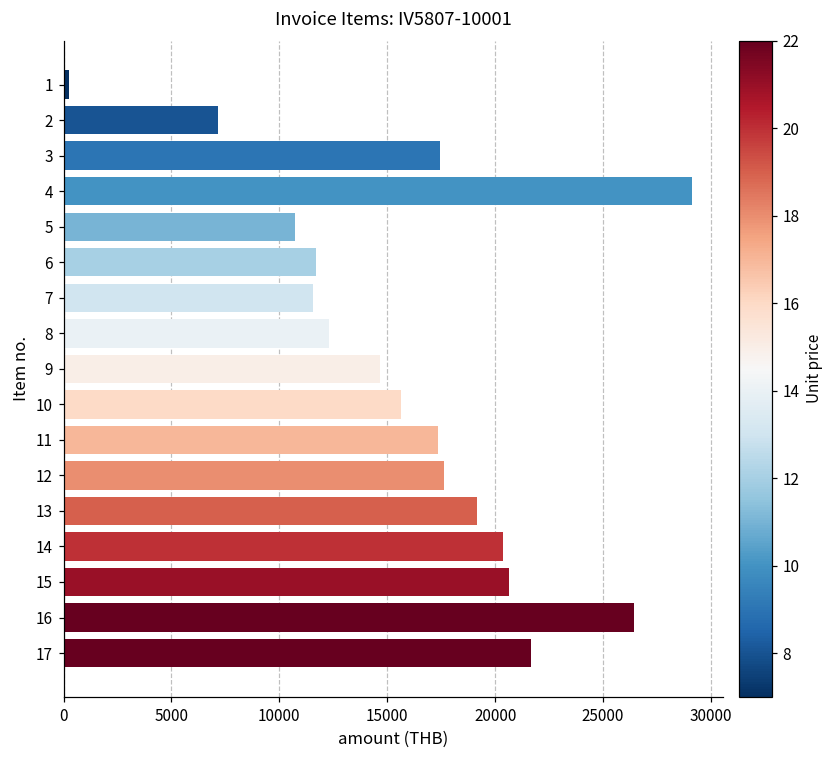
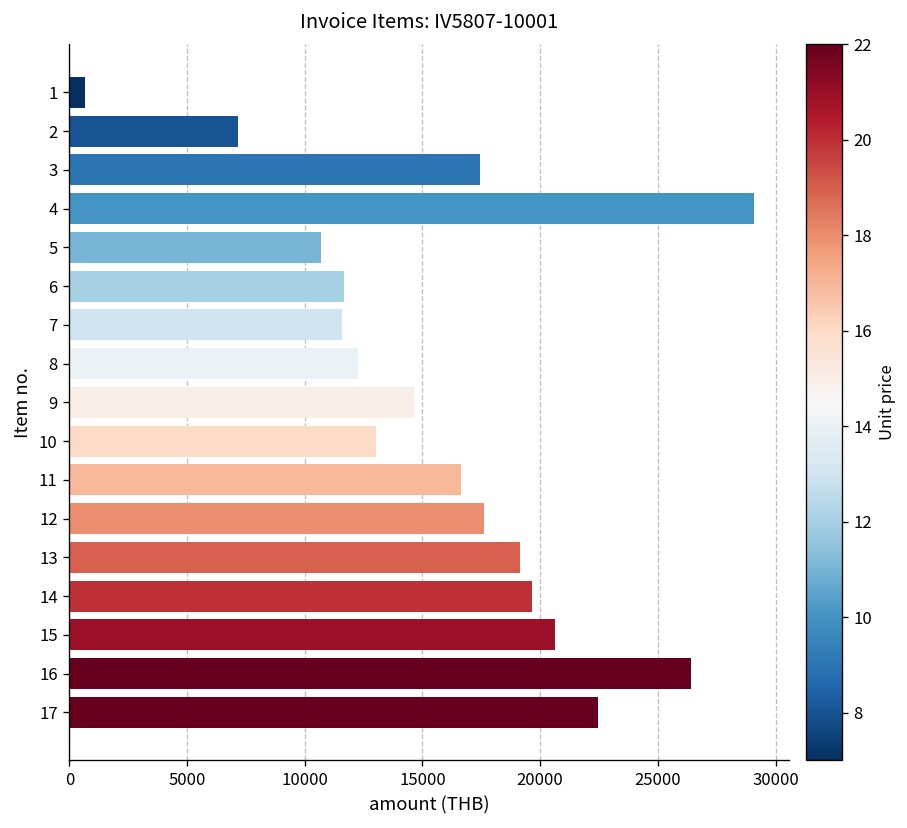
1: 300 -> 700
10: 15600 -> 13000
11: 17300 -> 16600
14: 20300 -> 19600
17: 21600 -> 22400
